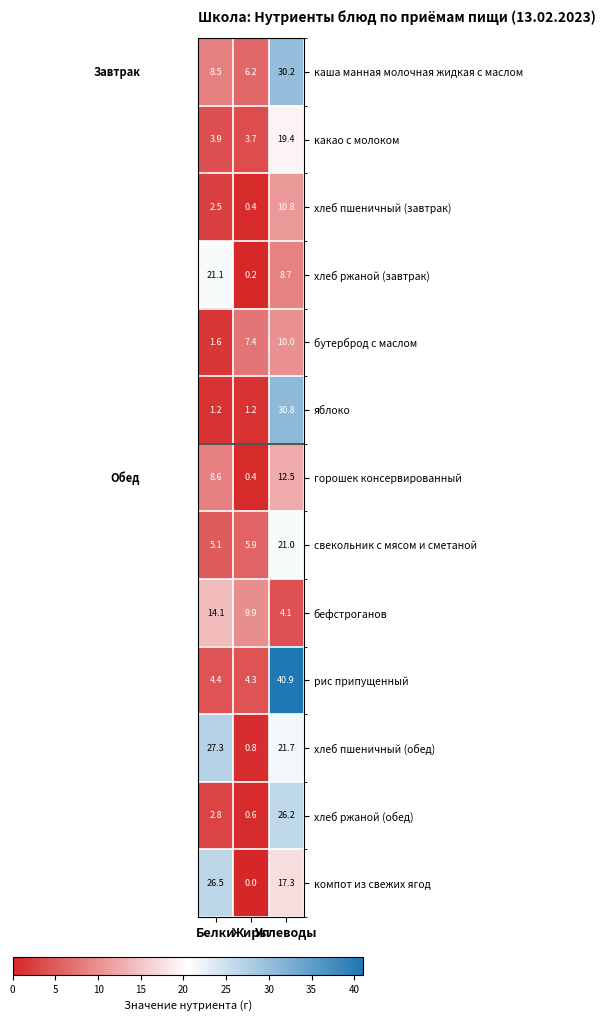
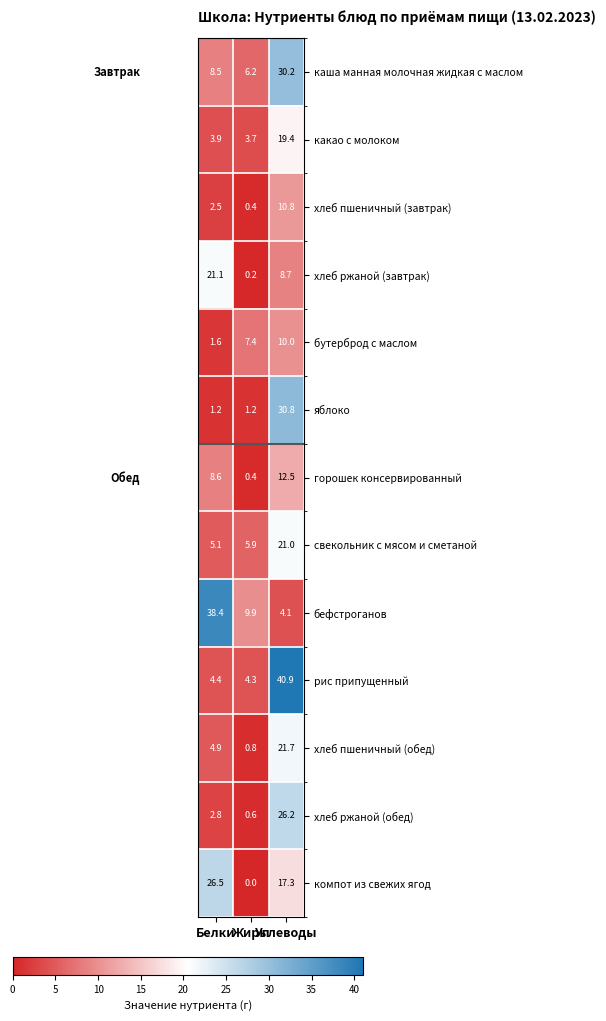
бефстроганов, Белки: 14.1 -> 38.4
хлеб пшеничный (обед), Белки: 27.3 -> 4.9
